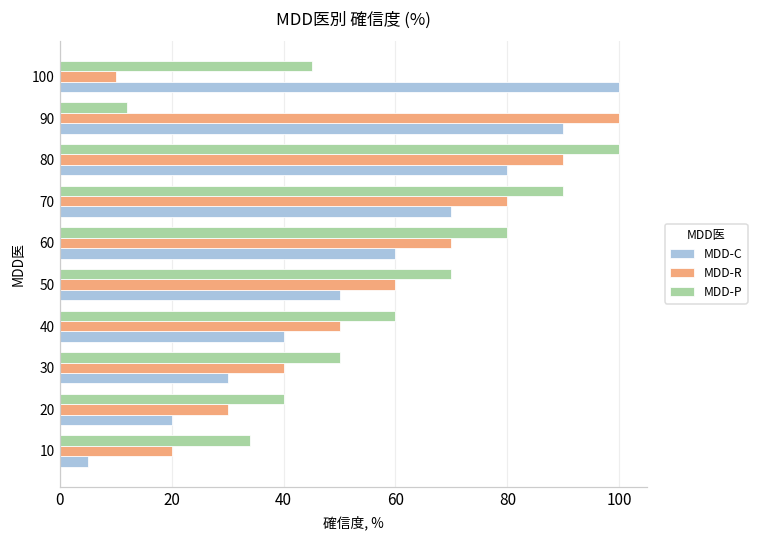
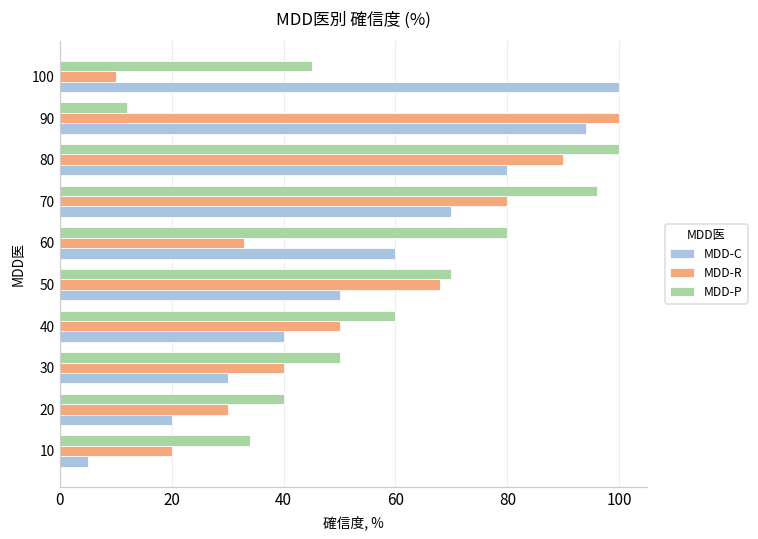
MDD-C, 90: 90 -> 94
MDD-P, 70: 90 -> 96
MDD-R, 60: 70 -> 33
MDD-R, 50: 60 -> 68
